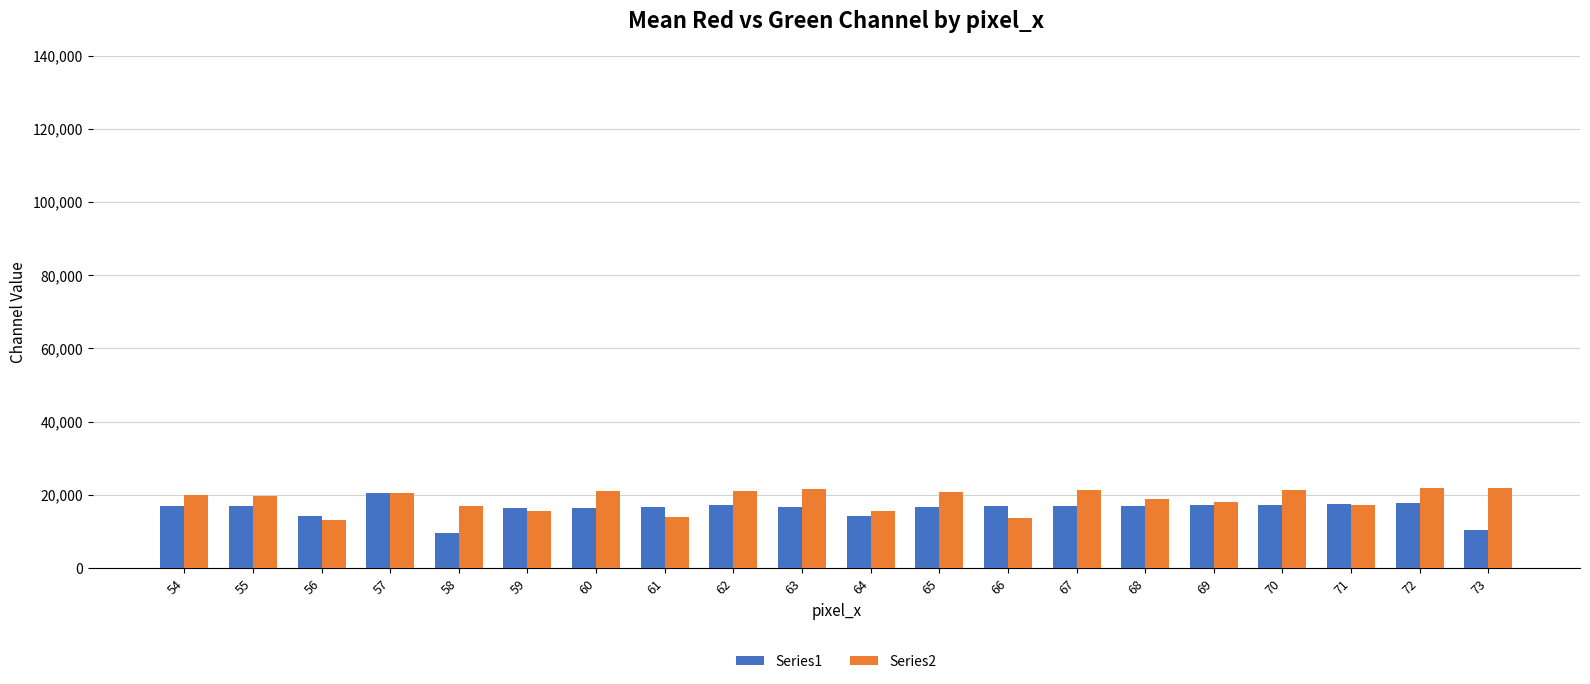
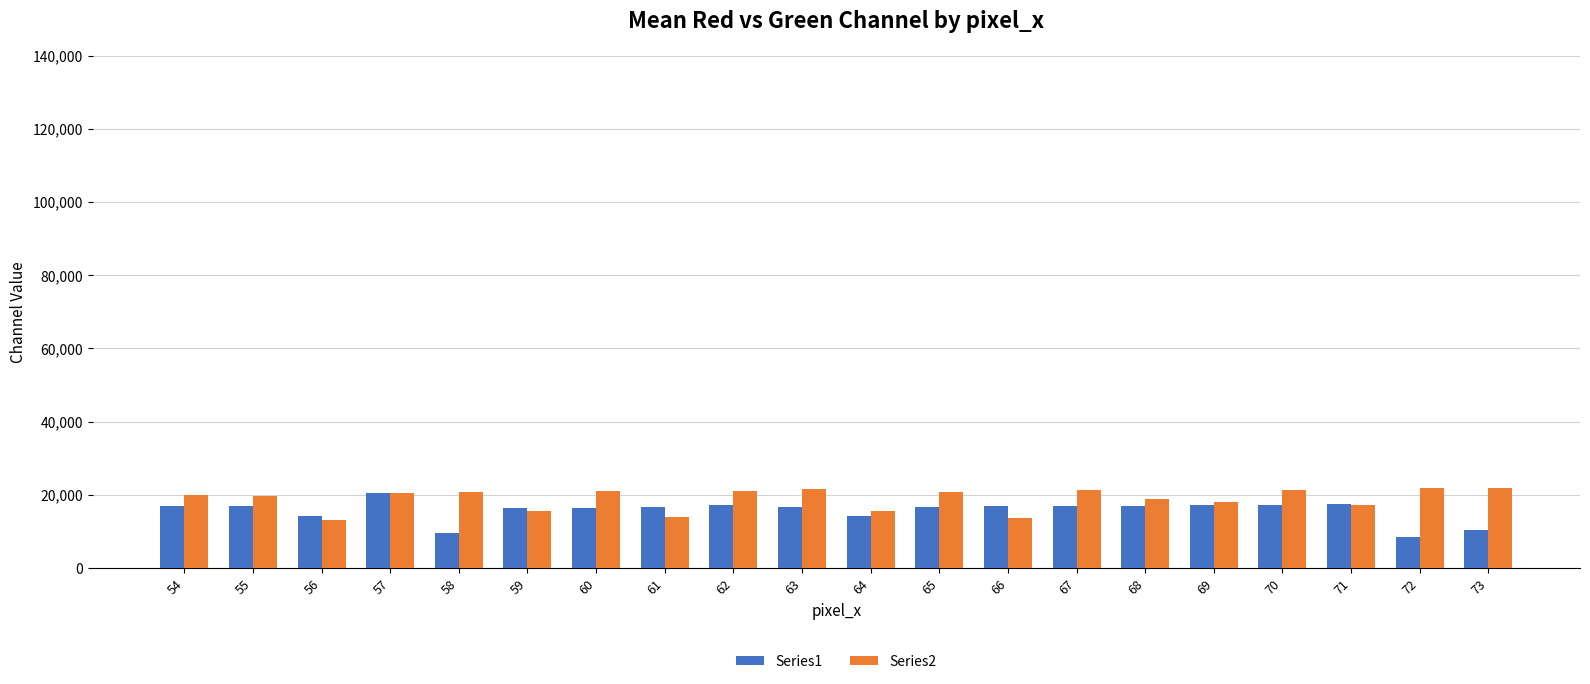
Series2, 58: 17,000 -> 21,000
Series1, 72: 18,000 -> 9,000
